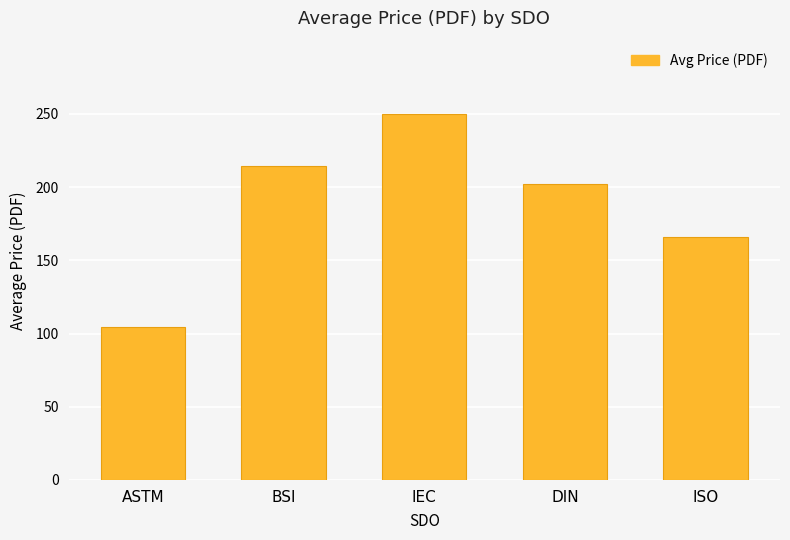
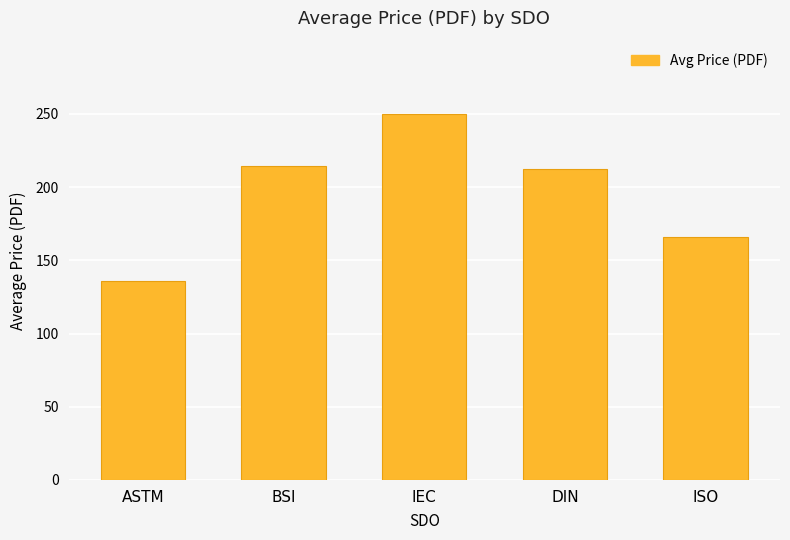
ASTM: 105 -> 136
DIN: 202 -> 212
